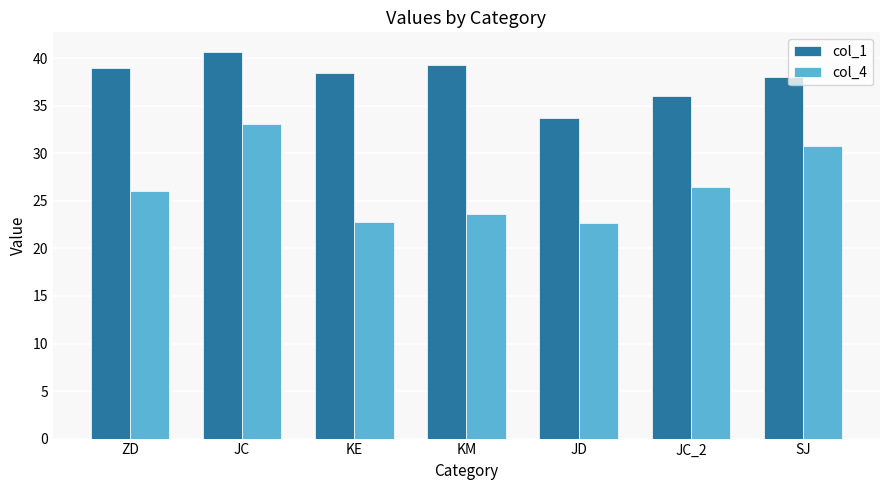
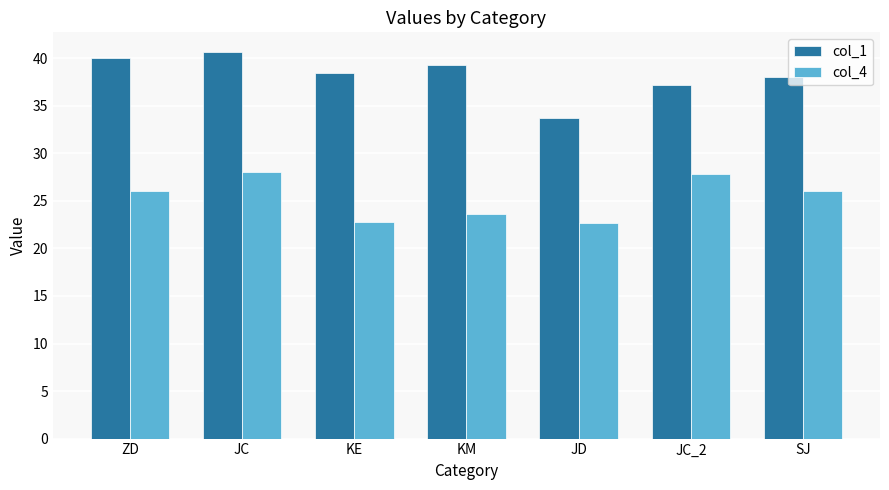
col_1, ZD: 39 -> 40
col_4, JC: 33 -> 28
col_1, JC_2: 36 -> 37
col_4, JC_2: 26 -> 28
col_4, SJ: 31 -> 26
